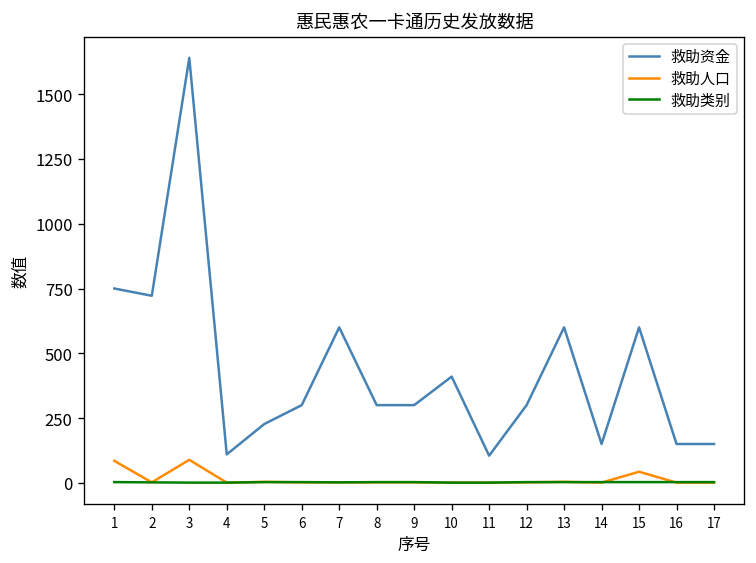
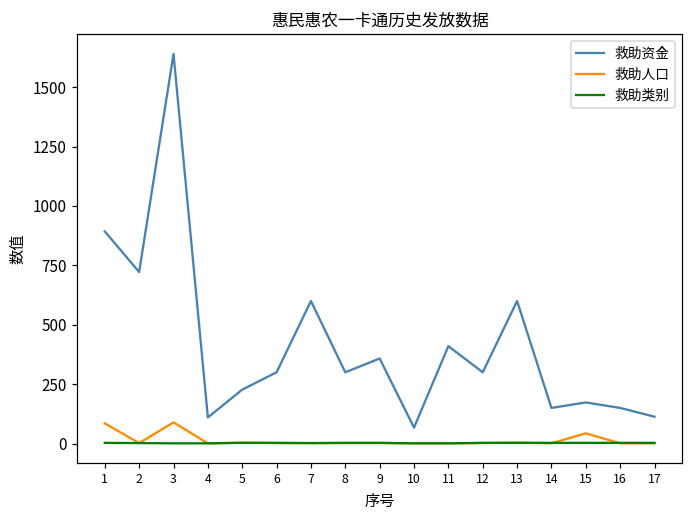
救助资金, 1: 750 -> 890
救助资金, 9: 300 -> 360
救助资金, 10: 410 -> 70
救助资金, 11: 110 -> 410
救助资金, 15: 600 -> 170
救助资金, 17: 150 -> 110
